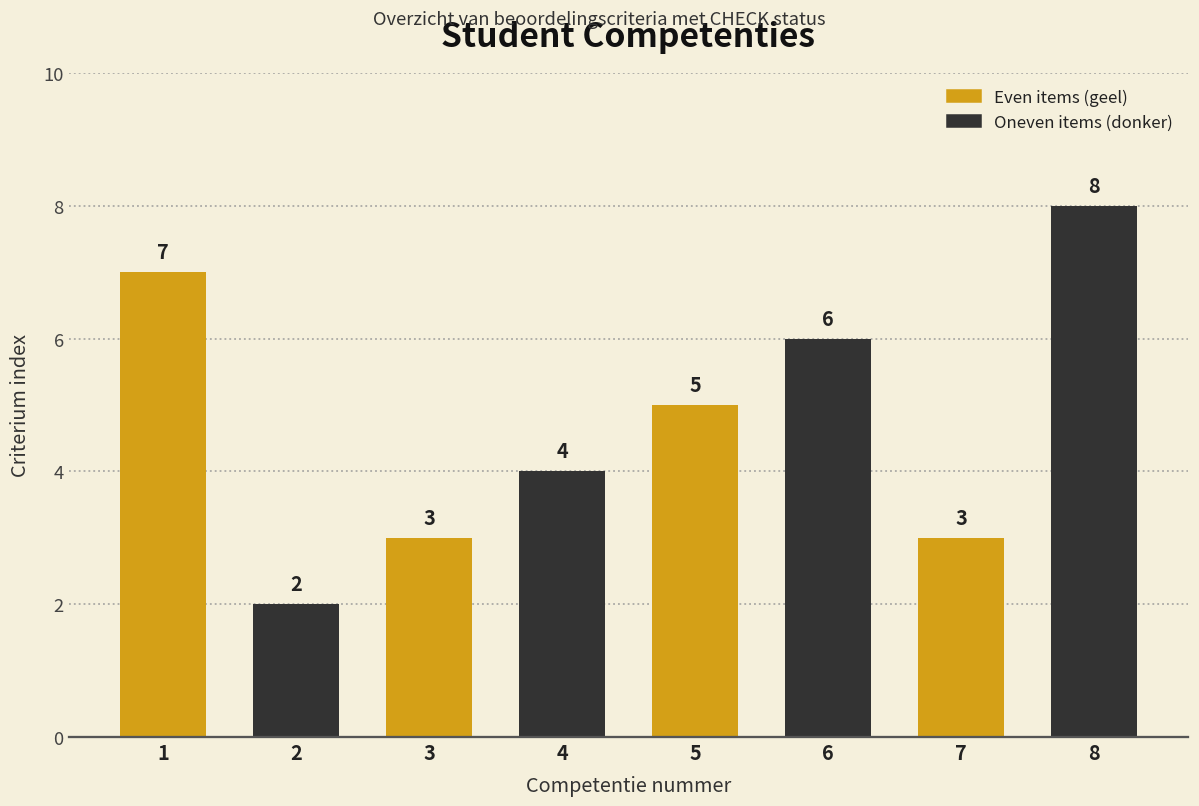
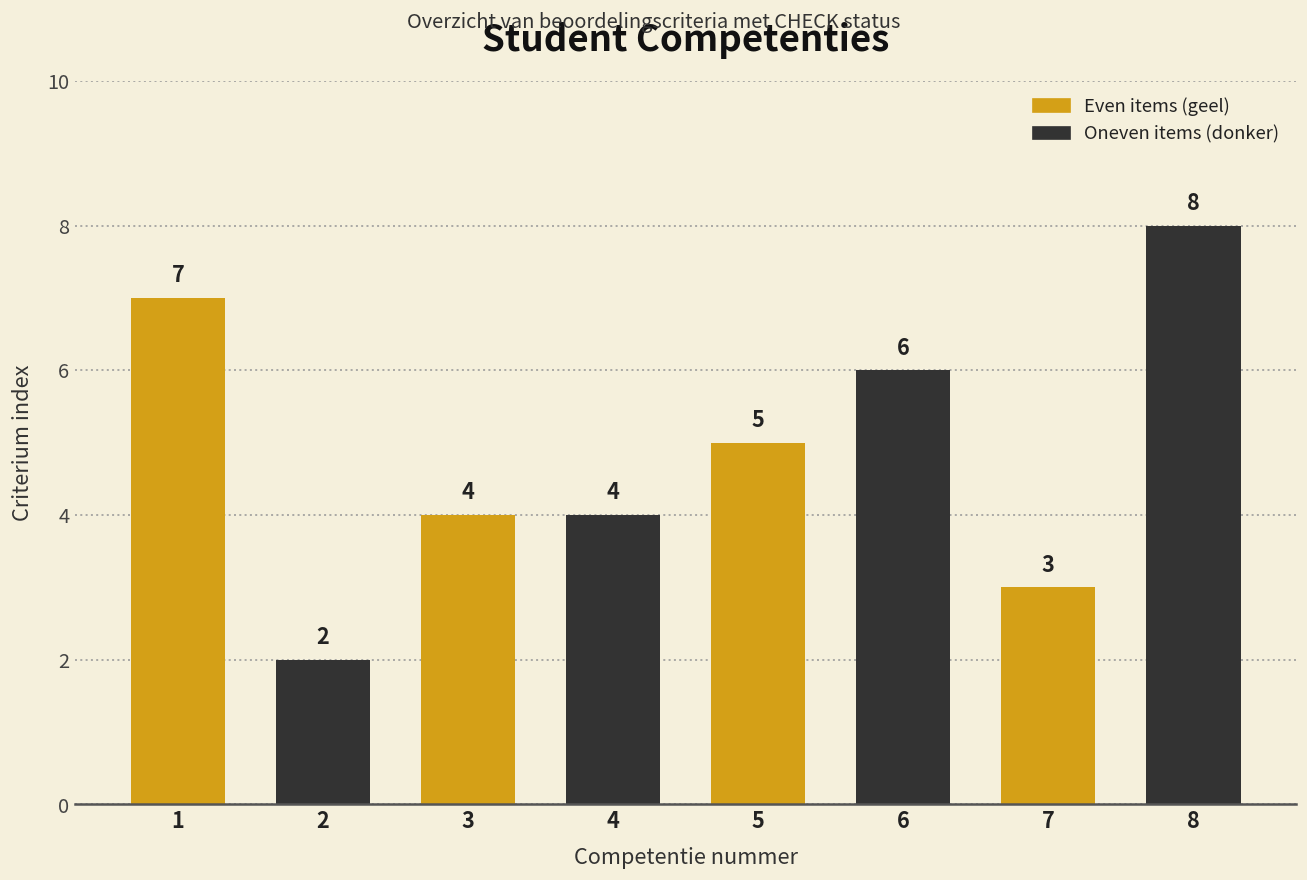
3: 3 -> 4
